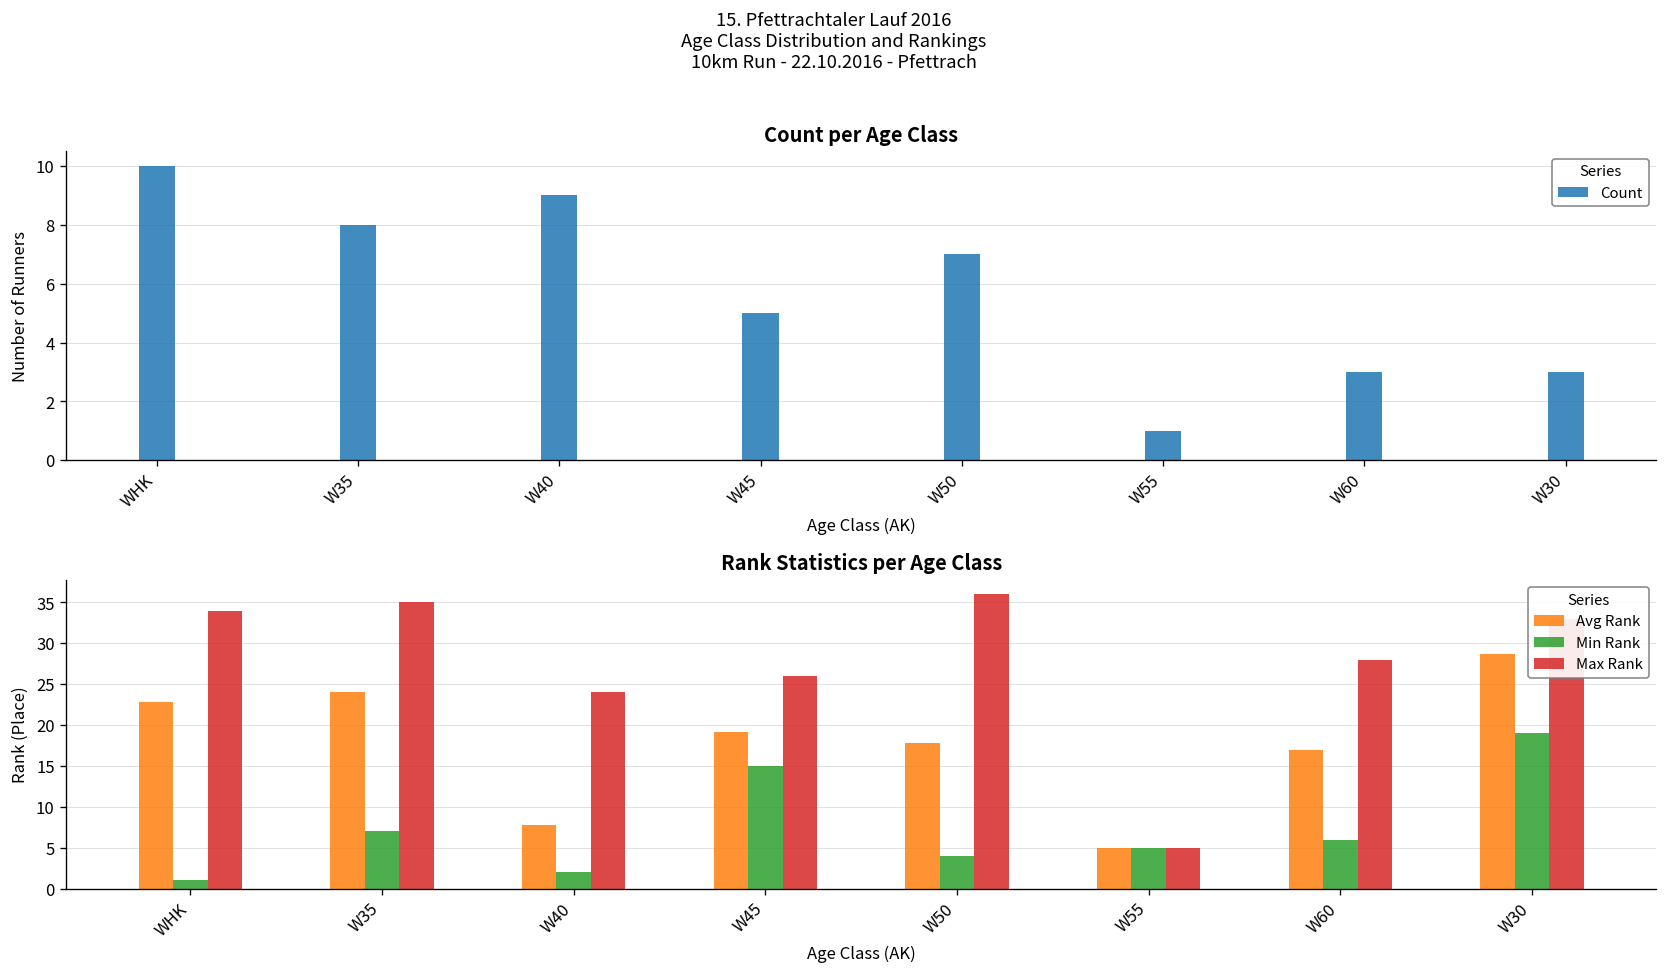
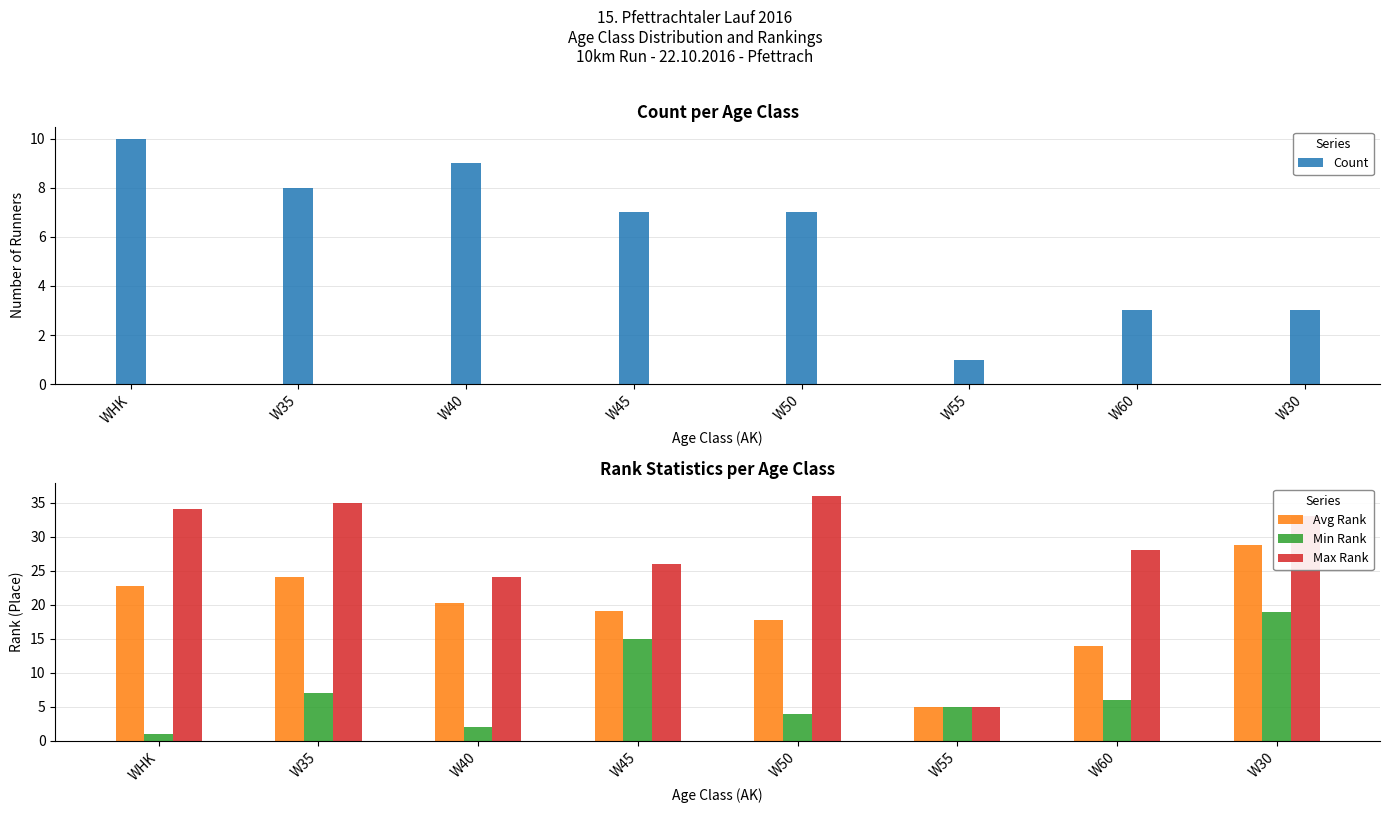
Count per Age Class, W45: 5 -> 7
Rank Statistics per Age Class, Avg Rank, W40: 8 -> 20
Rank Statistics per Age Class, Avg Rank, W60: 17 -> 14
